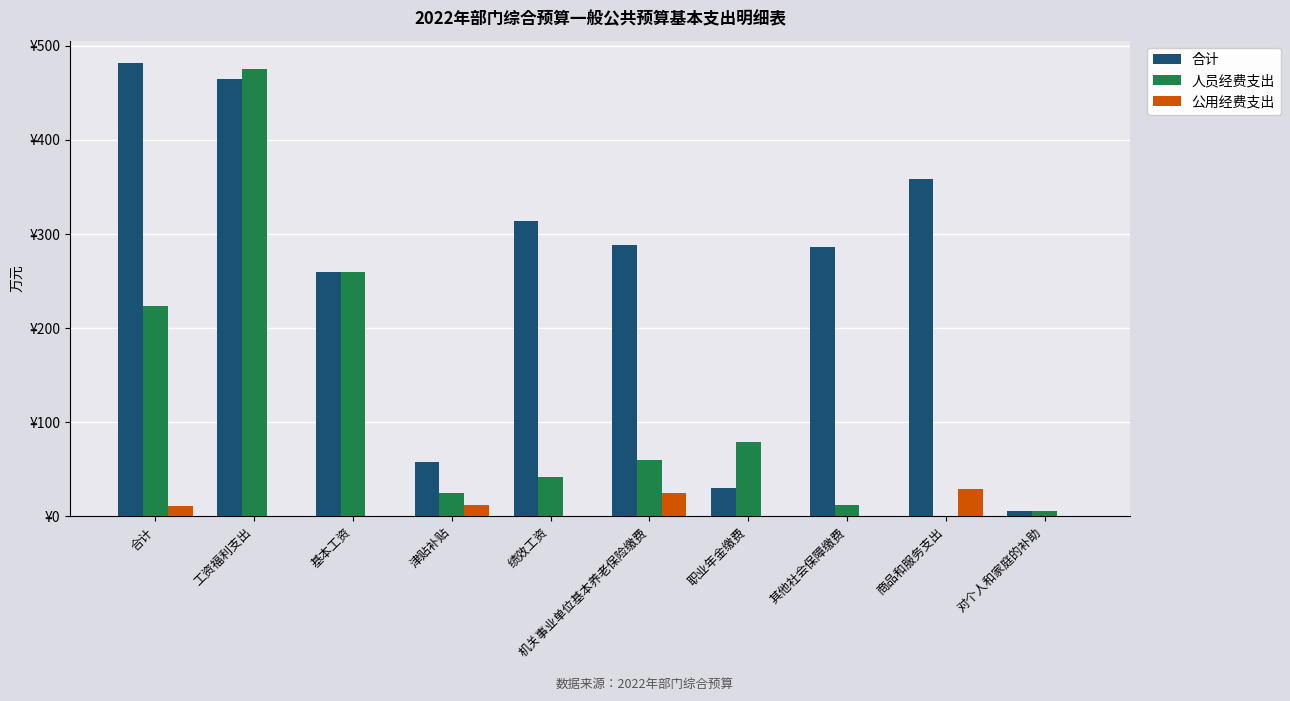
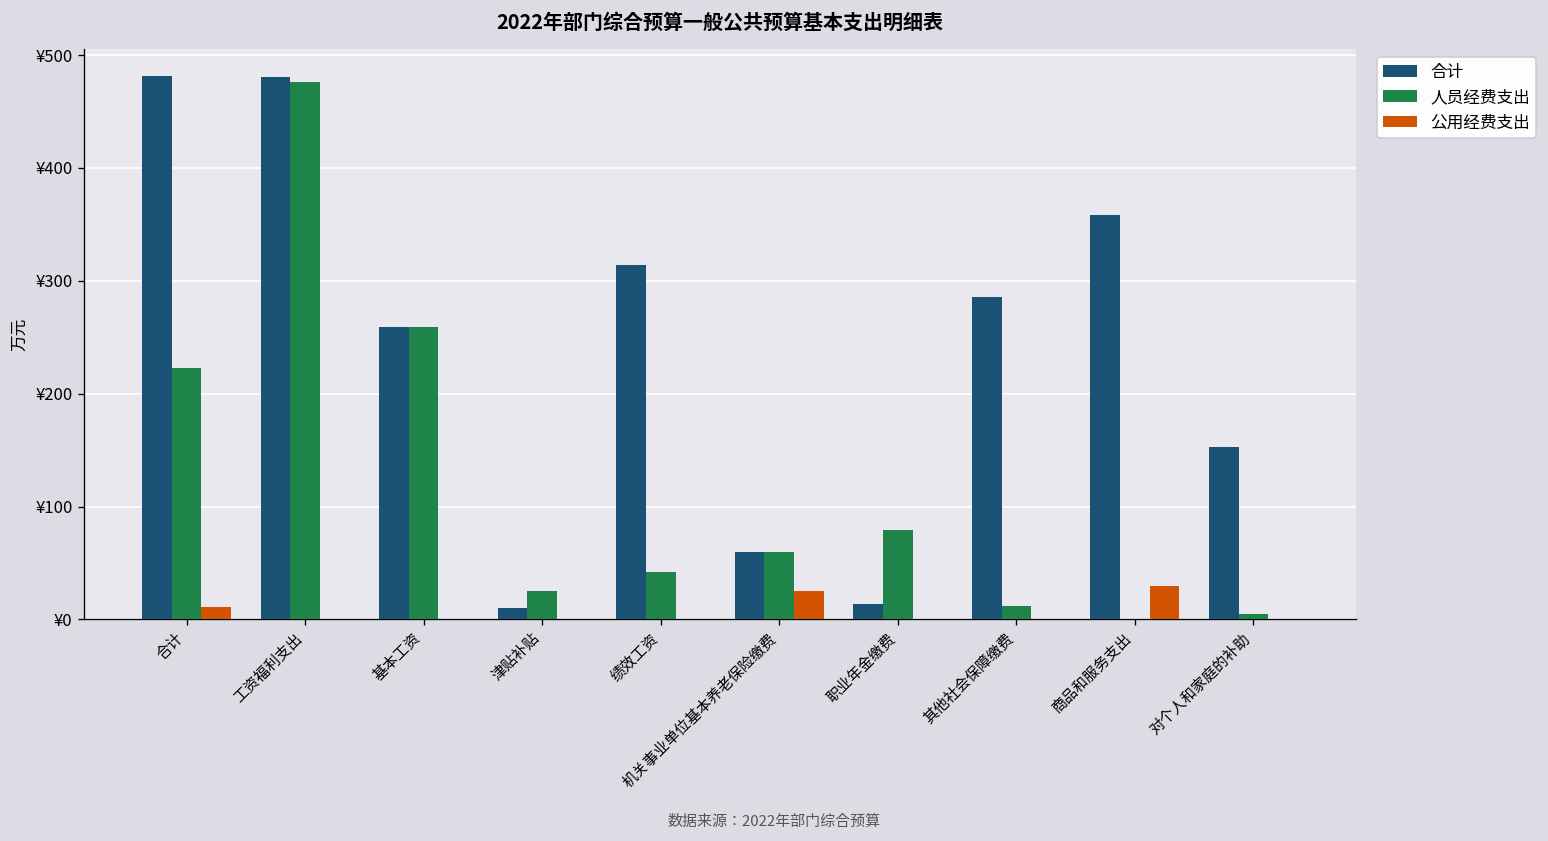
合计, 工资福利支出: ¥470 -> ¥480
合计, 津贴补贴: ¥60 -> ¥10
公用经费支出, 津贴补贴: ¥10 -> ¥0
合计, 机关事业单位基本养老保险缴费: ¥290 -> ¥60
合计, 职业年金缴费: ¥30 -> ¥10
合计, 对个人和家庭的补助: ¥10 -> ¥150
